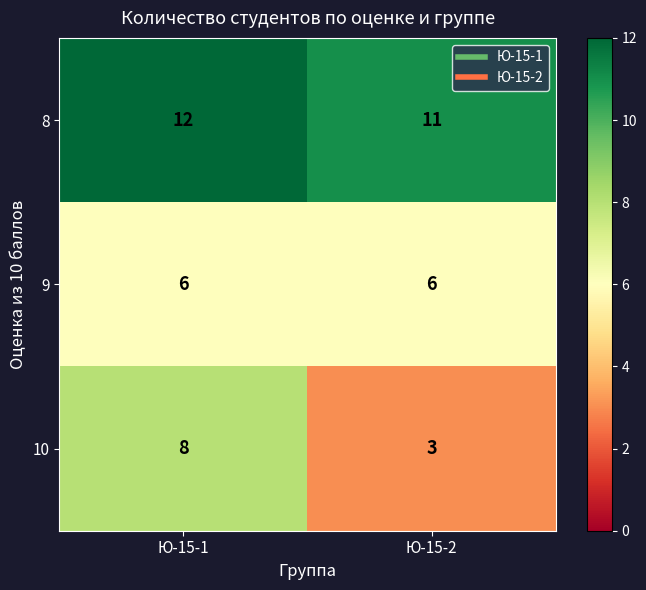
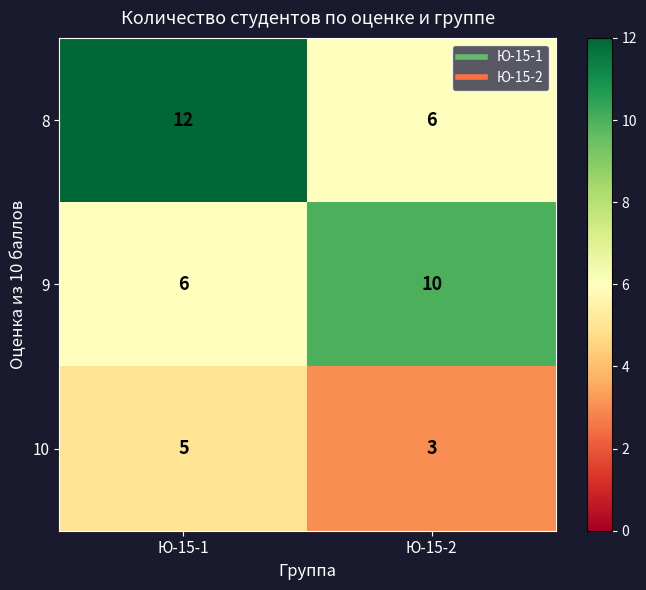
8, Ю-15-2: 11 -> 6
9, Ю-15-2: 6 -> 10
10, Ю-15-1: 8 -> 5
